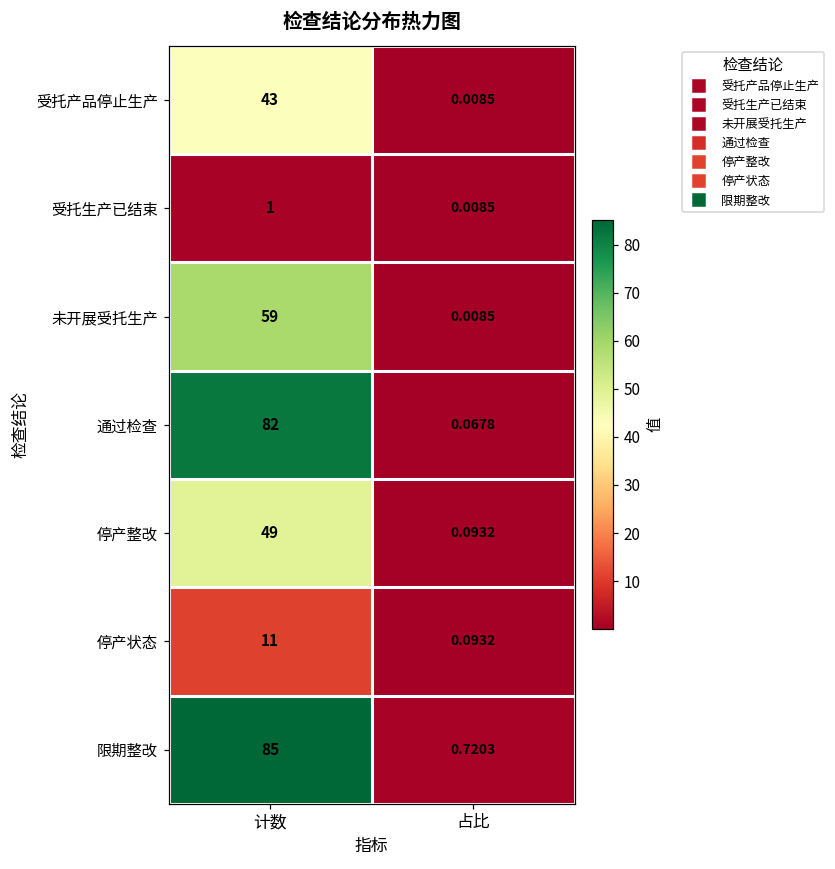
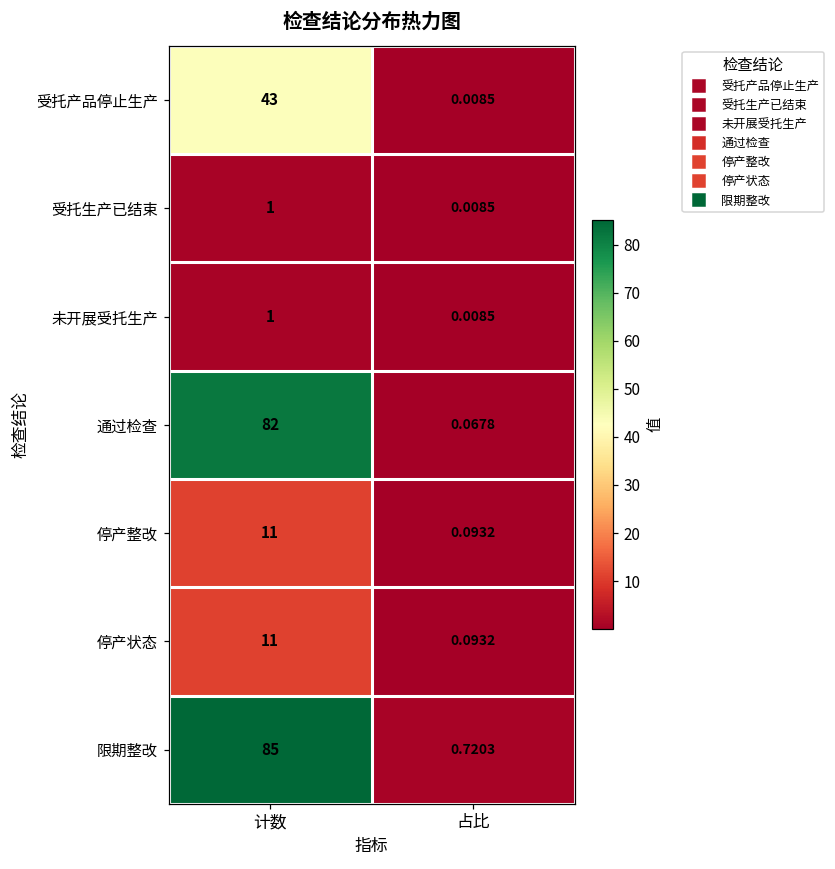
未开展受托生产, 计数: 59 -> 1
停产整改, 计数: 49 -> 11
